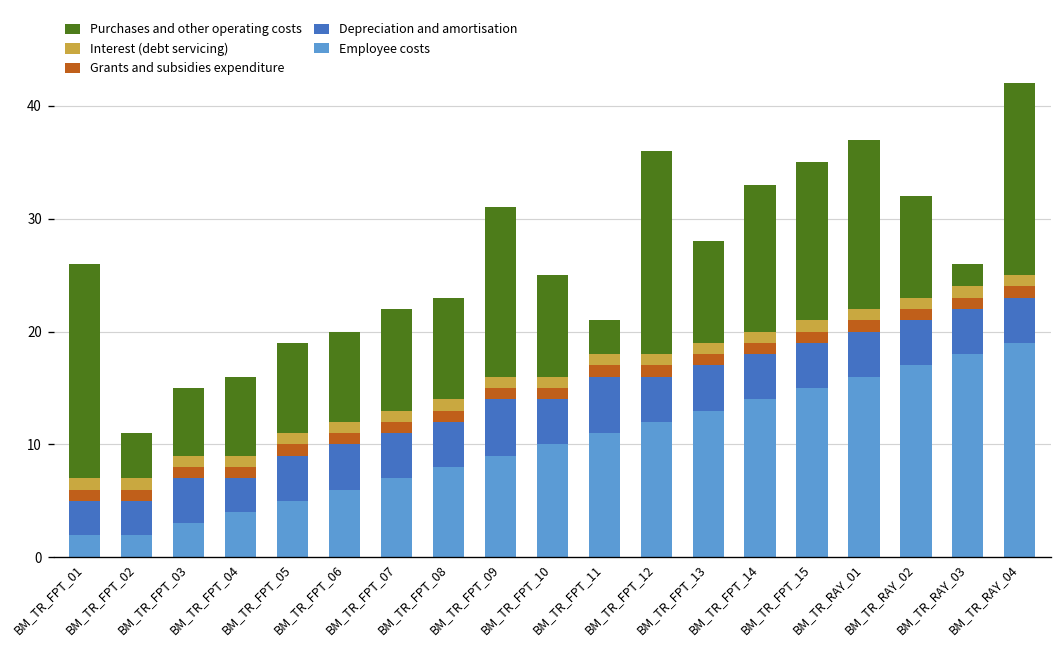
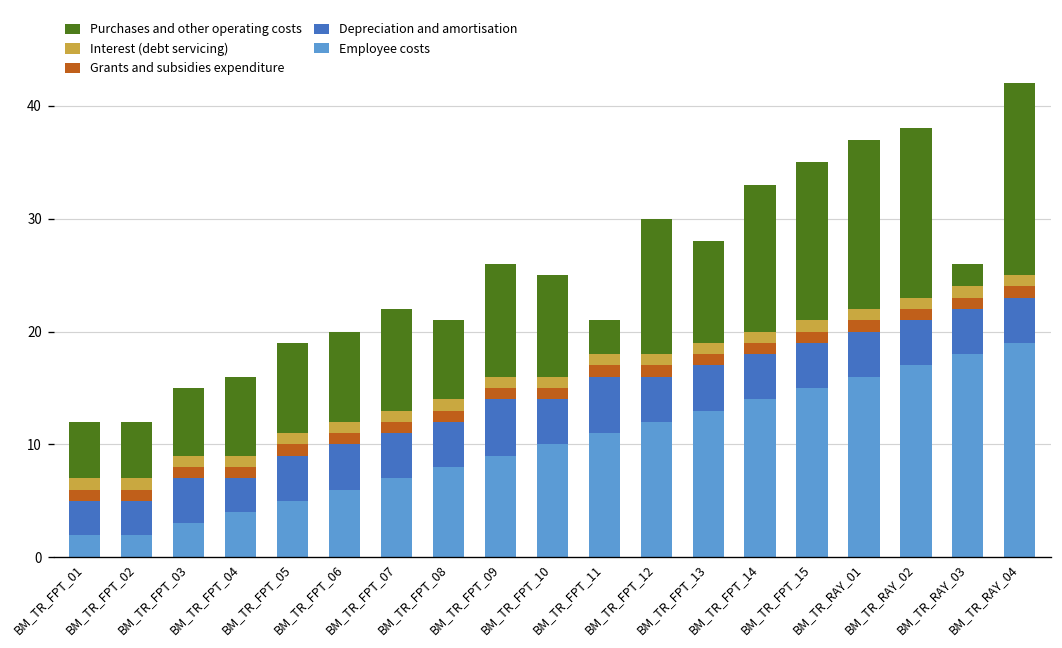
Purchases and other operating costs, BM_TR_FPT_01: 19 -> 5
Purchases and other operating costs, BM_TR_FPT_02: 4 -> 5
Purchases and other operating costs, BM_TR_FPT_08: 9 -> 7
Purchases and other operating costs, BM_TR_FPT_09: 15 -> 10
Purchases and other operating costs, BM_TR_FPT_12: 18 -> 12
Purchases and other operating costs, BM_TR_RAY_02: 9 -> 15
